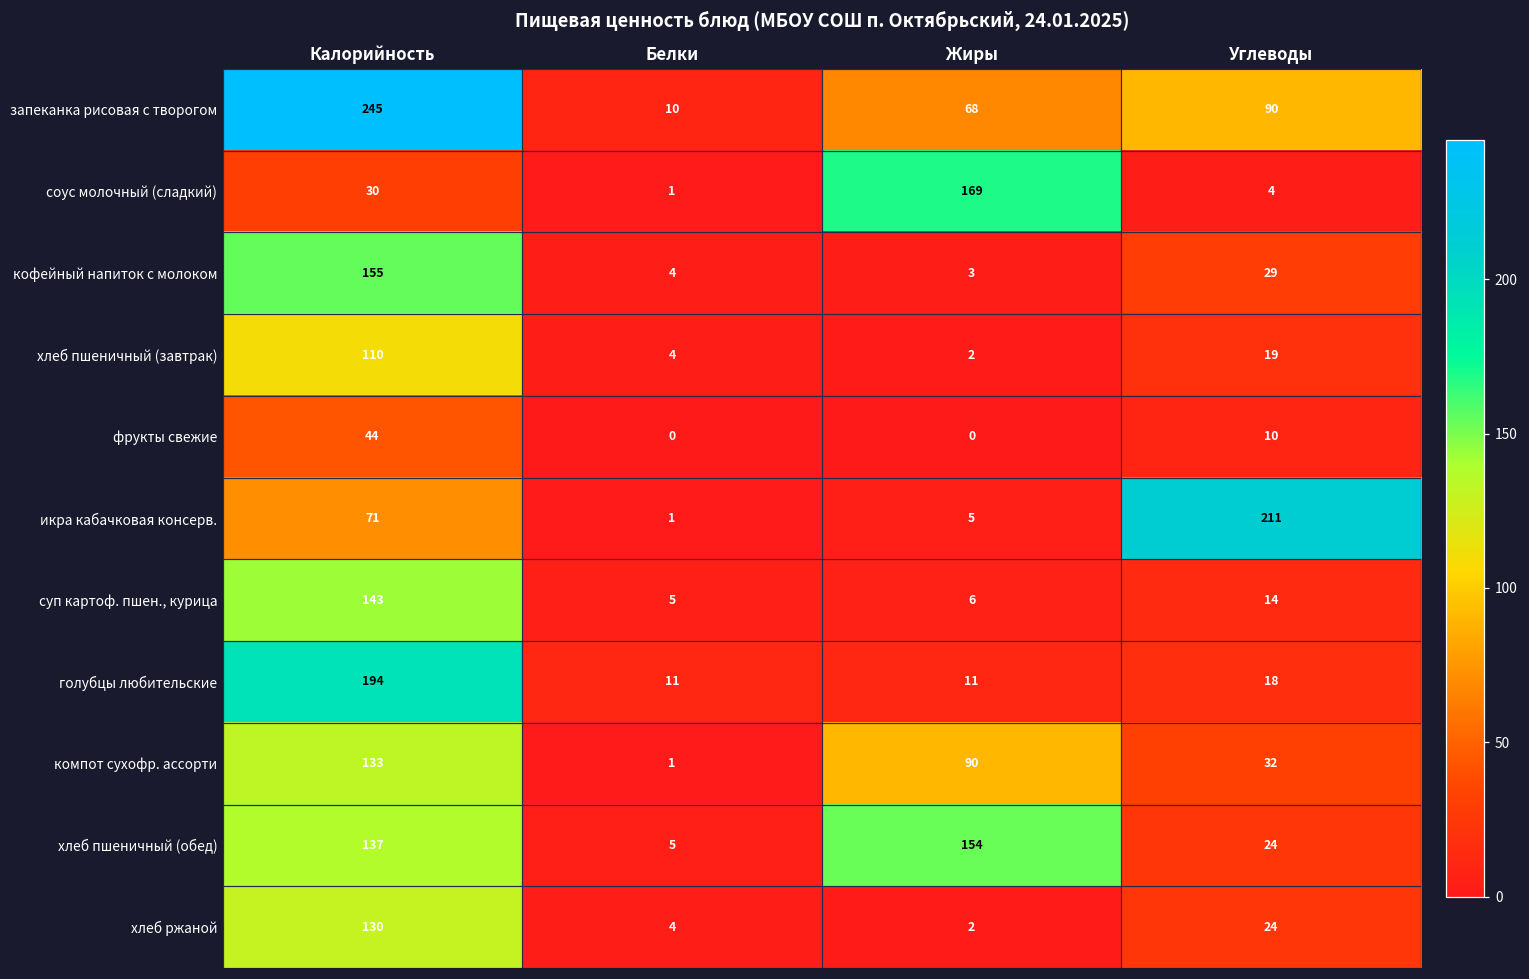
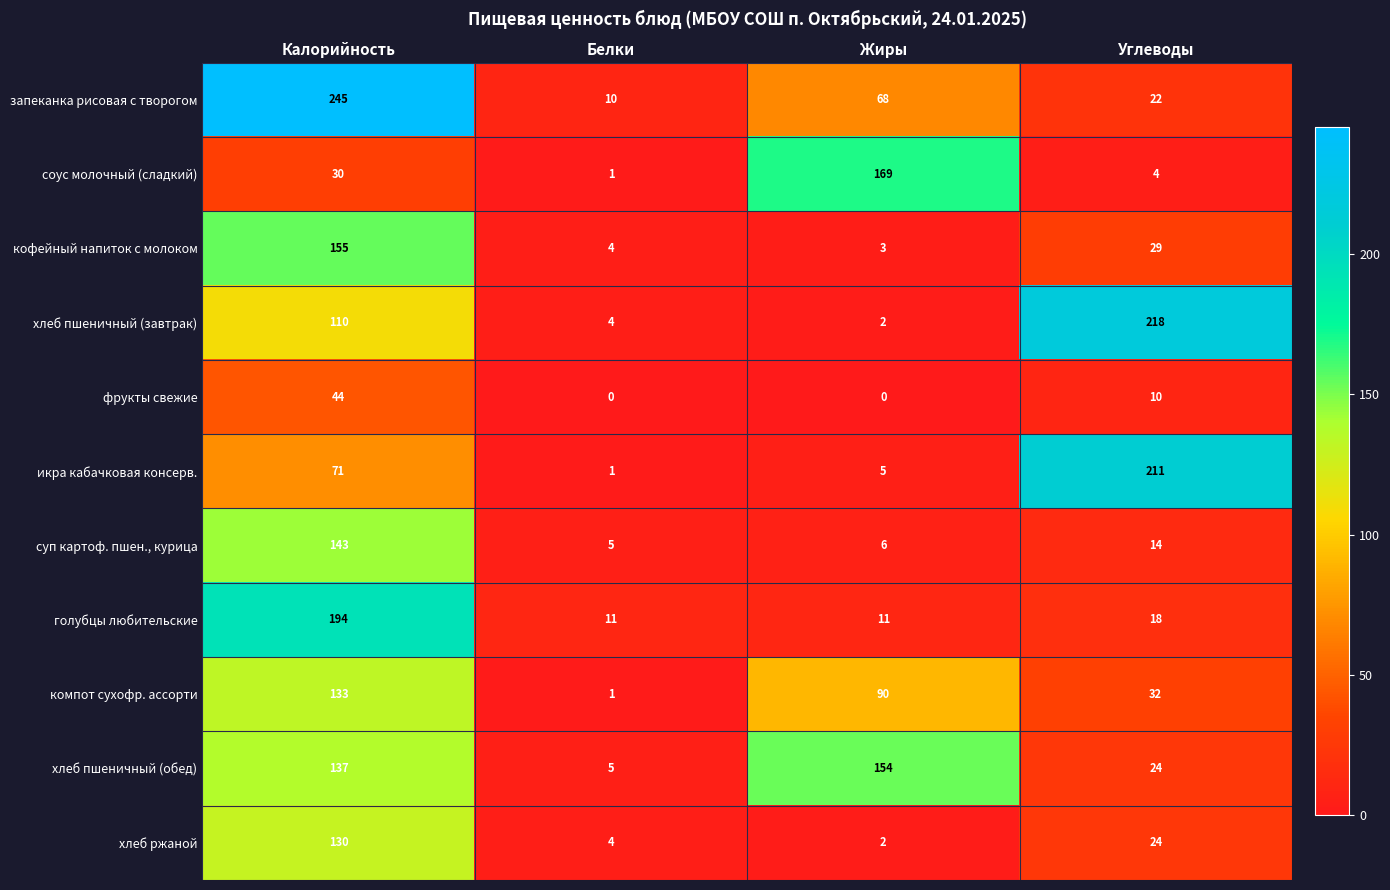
запеканка рисовая с творогом, Углеводы: 90 -> 22
хлеб пшеничный (завтрак), Углеводы: 19 -> 218
